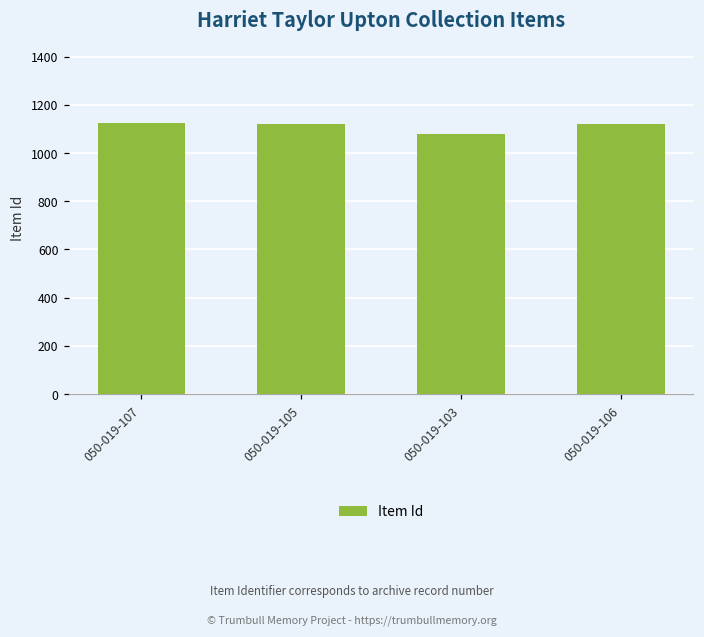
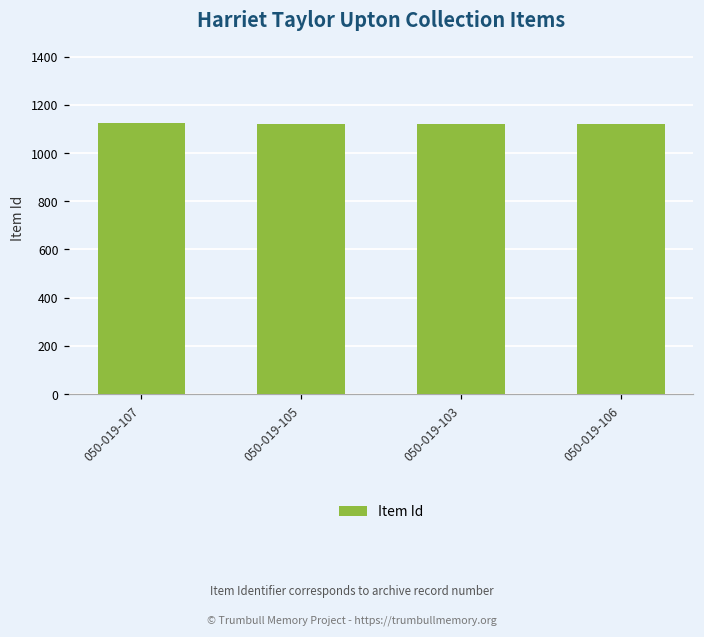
050-019-103: 1080 -> 1120
